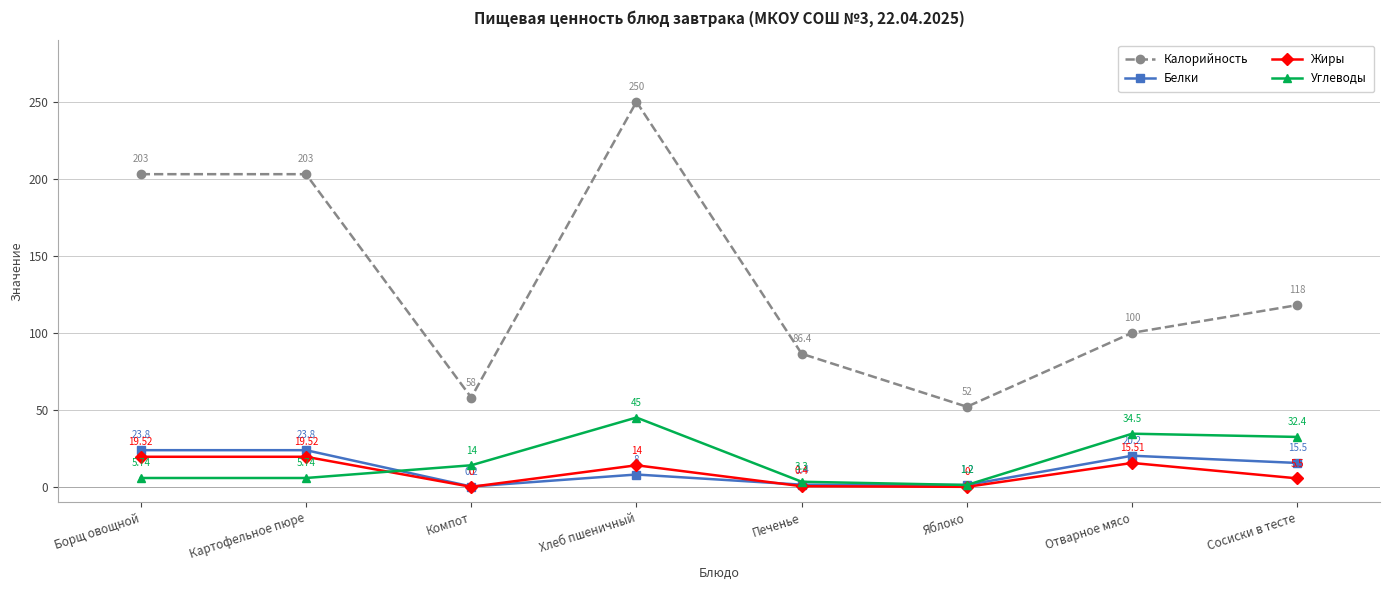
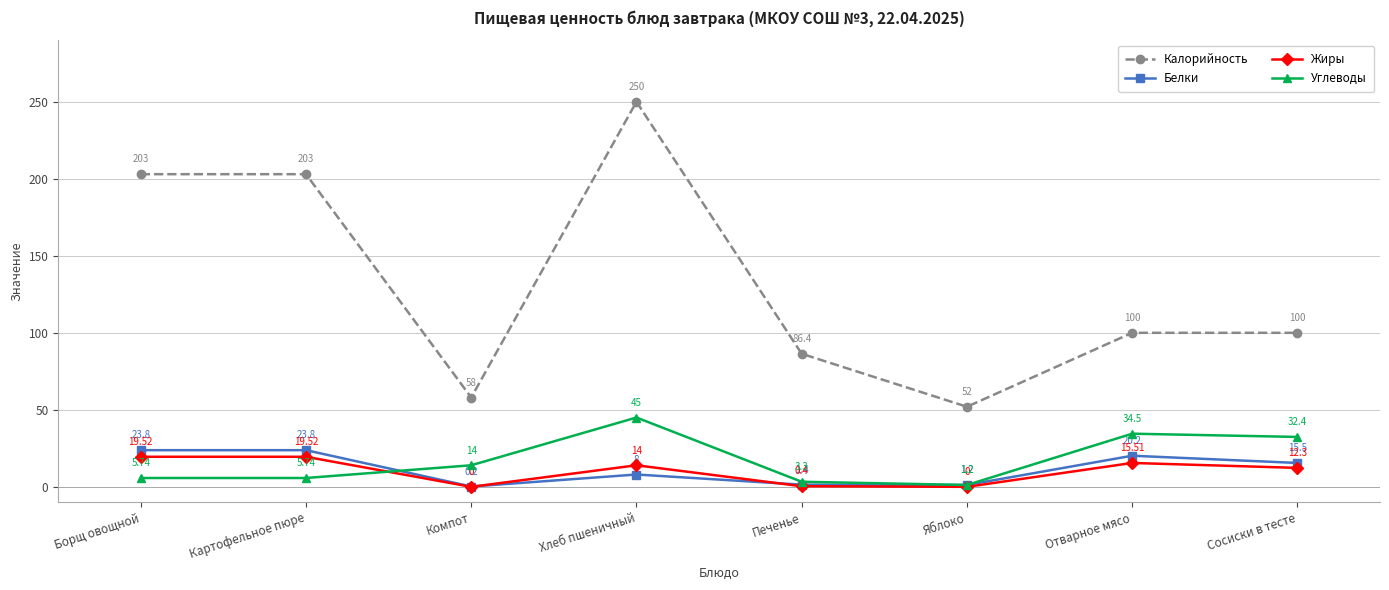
Калорийность, Сосиски в тесте: 118 -> 100
Жиры, Сосиски в тесте: 5.5 -> 12.3
